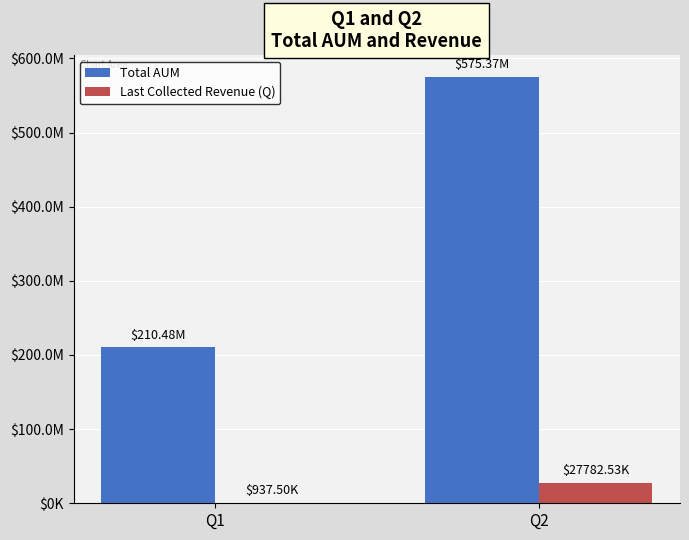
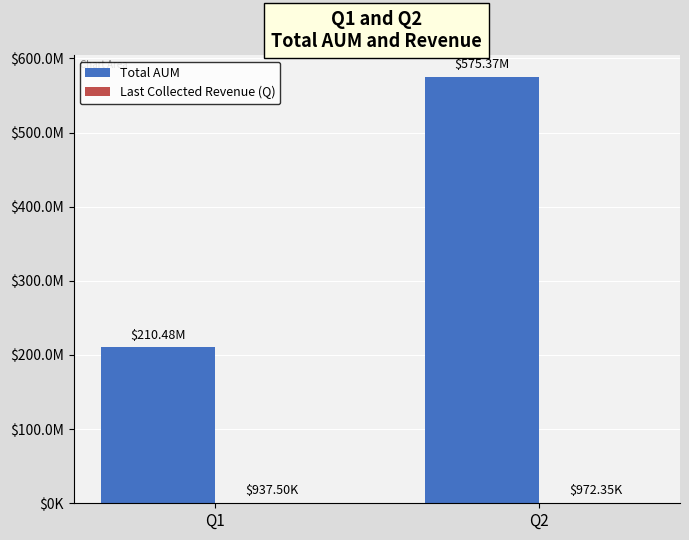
Last Collected Revenue (Q), Q2: $27782.53K -> $972.35K
